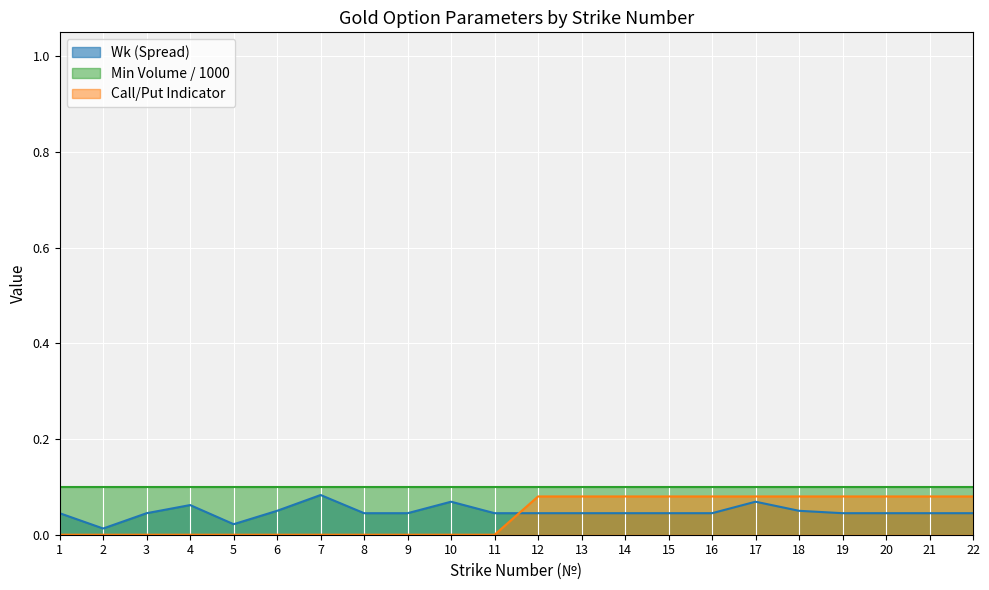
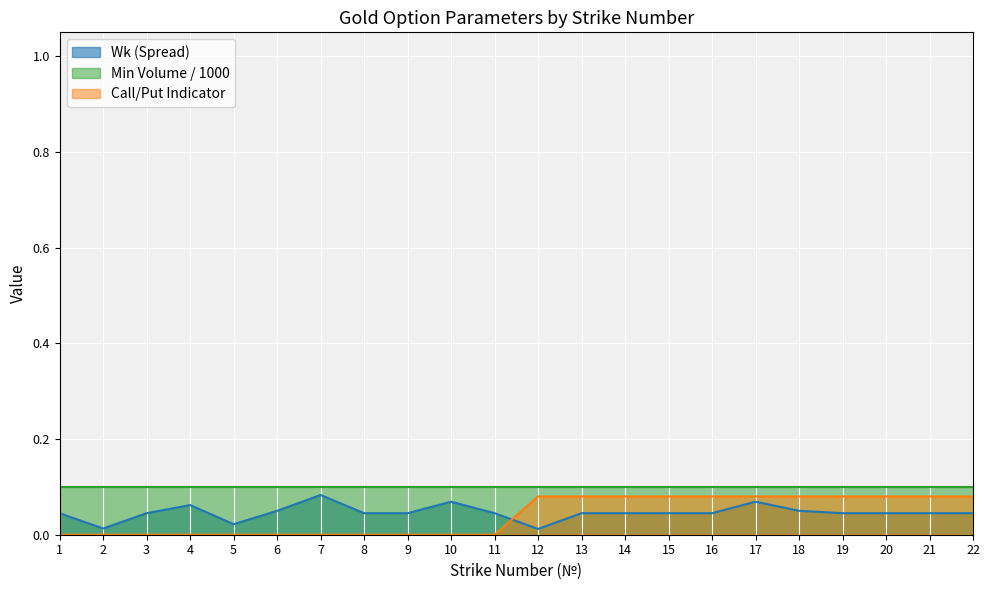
Wk (Spread), 12: 0.05 -> 0.01
